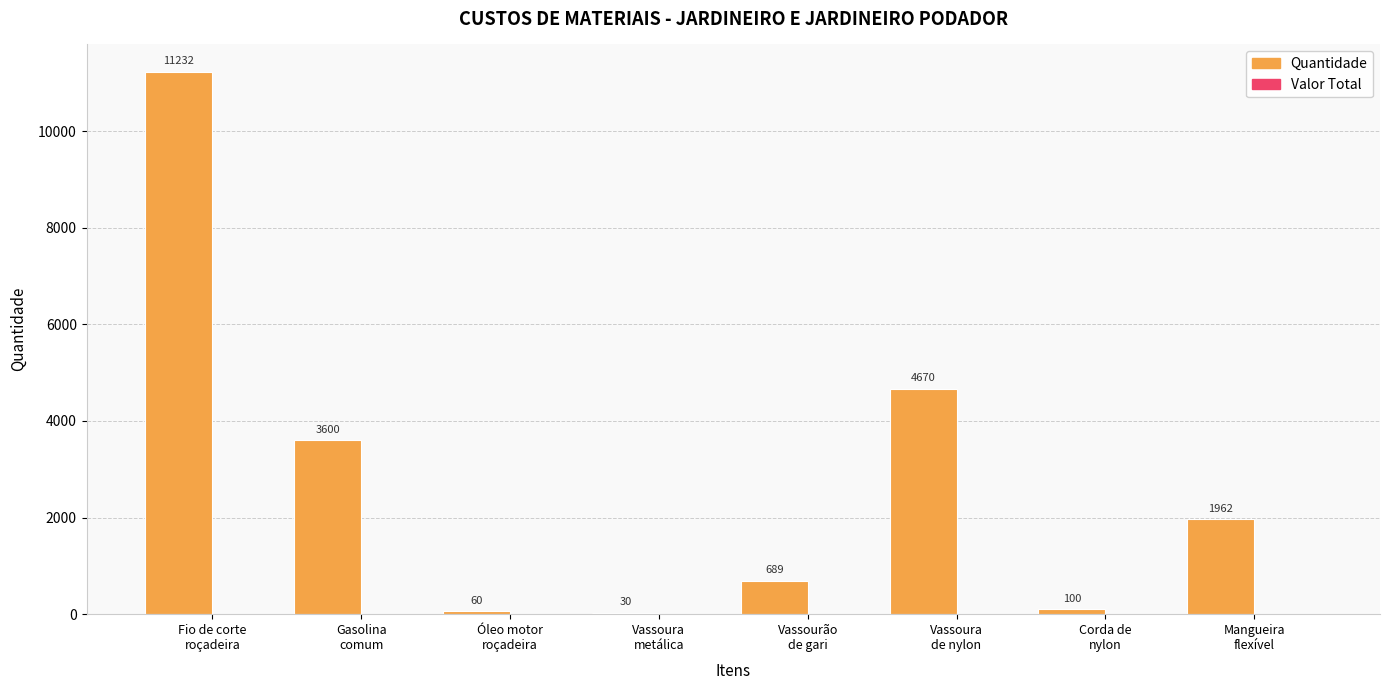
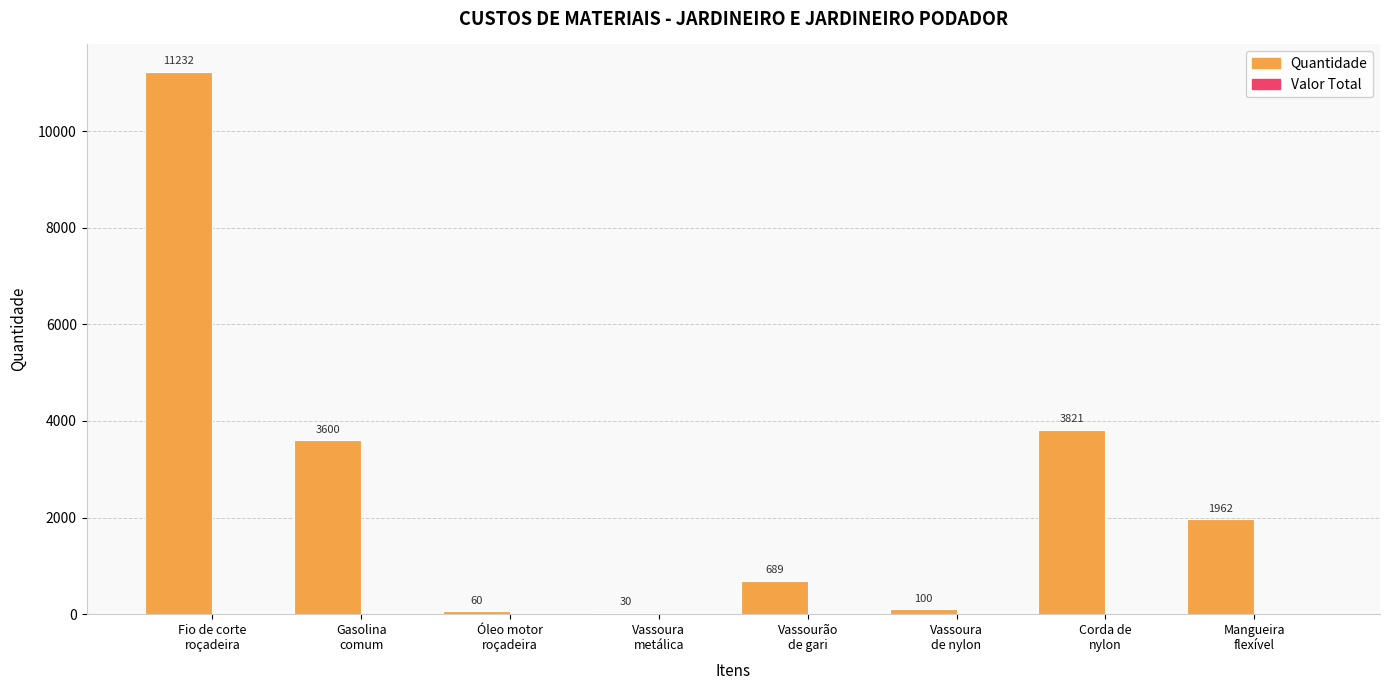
Quantidade, Vassoura de nylon: 4670 -> 100
Quantidade, Corda de nylon: 100 -> 3821
